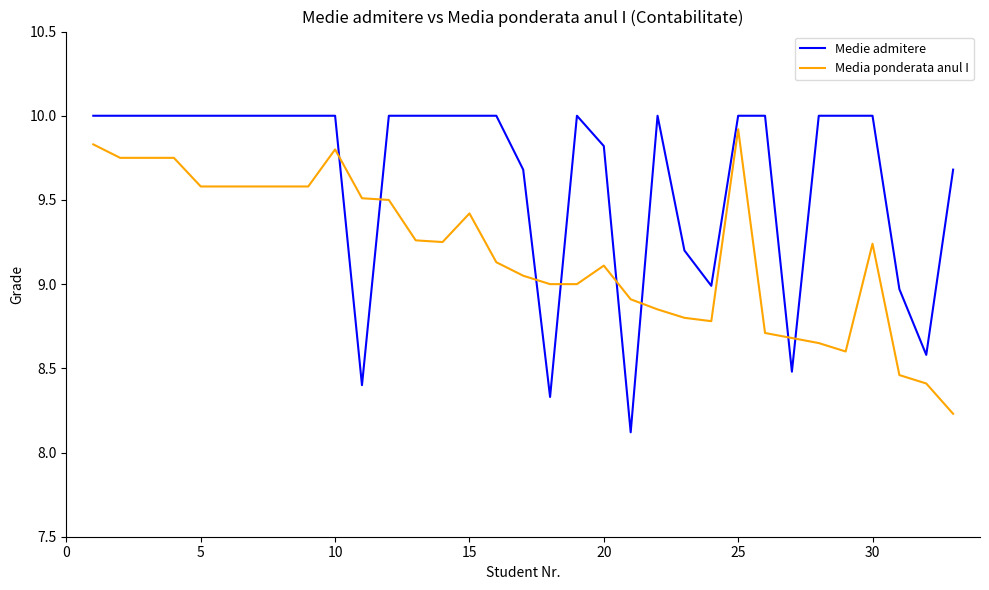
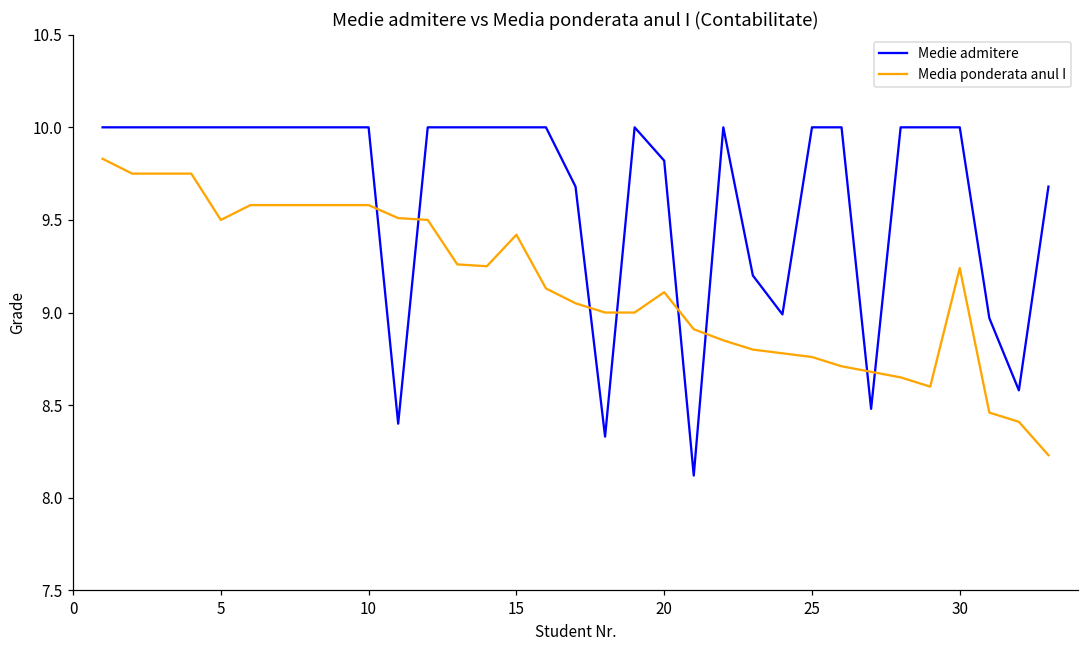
Media ponderata anul I, 5: 9.58 -> 9.50
Media ponderata anul I, 10: 9.80 -> 9.58
Media ponderata anul I, 25: 9.92 -> 8.76
